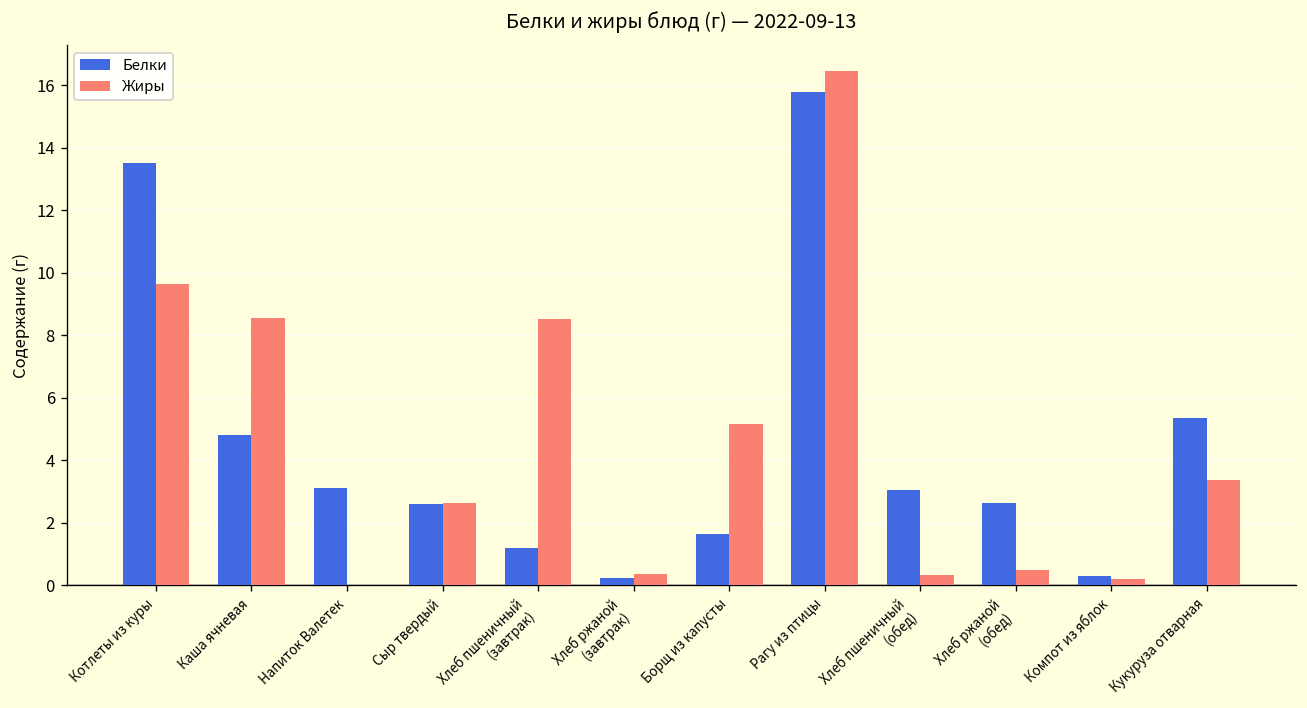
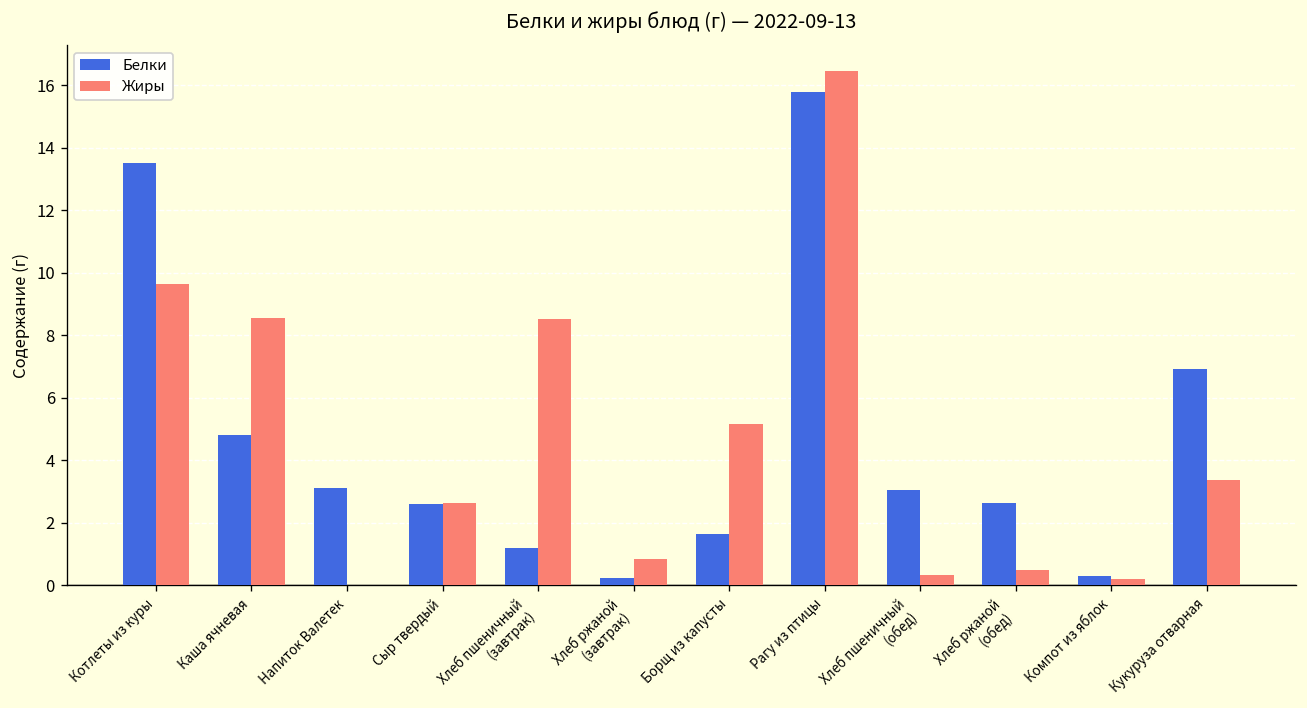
Жиры, Хлеб ржаной (завтрак): 0.4 -> 0.9
Белки, Кукуруза отварная: 5.3 -> 6.9
